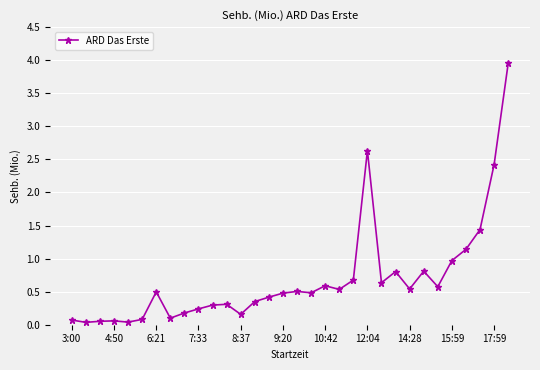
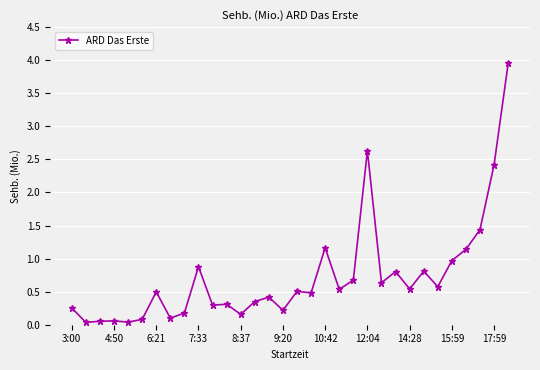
3:00: 0.1 -> 0.3
7:33: 0.2 -> 0.9
9:20: 0.5 -> 0.2
10:42: 0.6 -> 1.2
